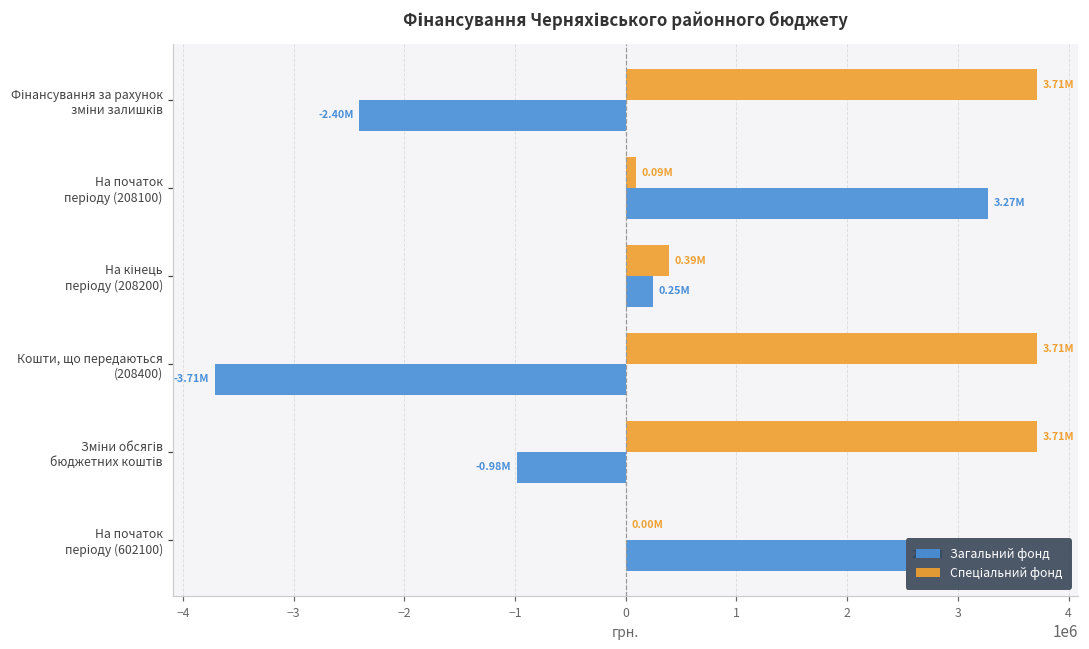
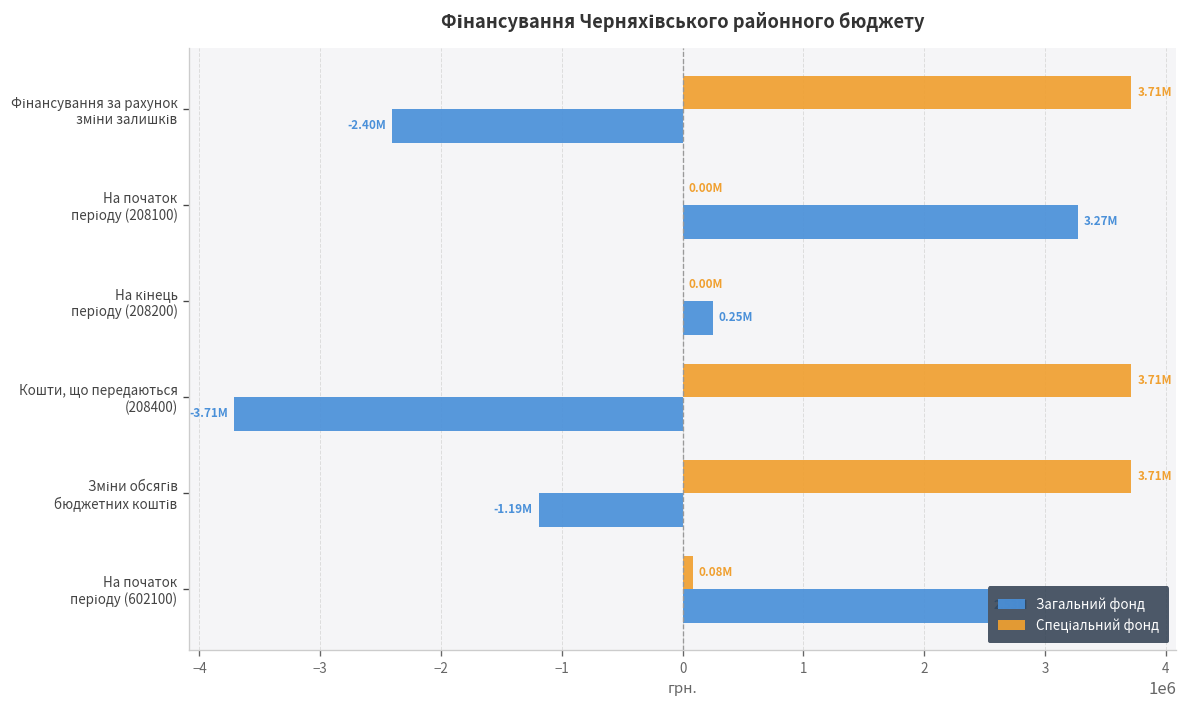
Спеціальний фонд, На початок періоду (208100): 0.09M -> 0.00M
Спеціальний фонд, На кінець періоду (208200): 0.39M -> 0.00M
Загальний фонд, Зміни обсягів бюджетних коштів: -0.98M -> -1.19M
Спеціальний фонд, На початок періоду (602100): 0.00M -> 0.08M
